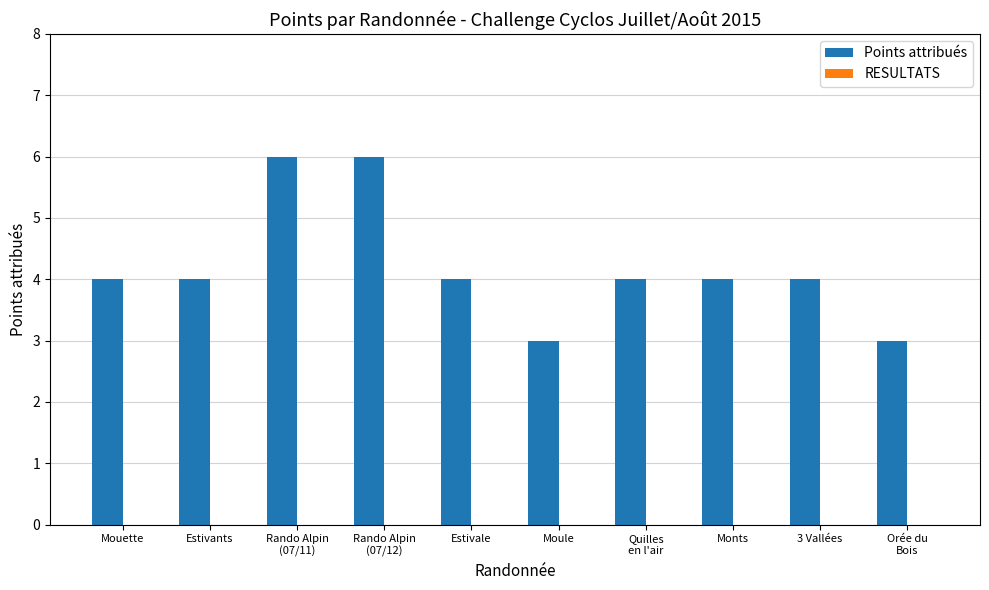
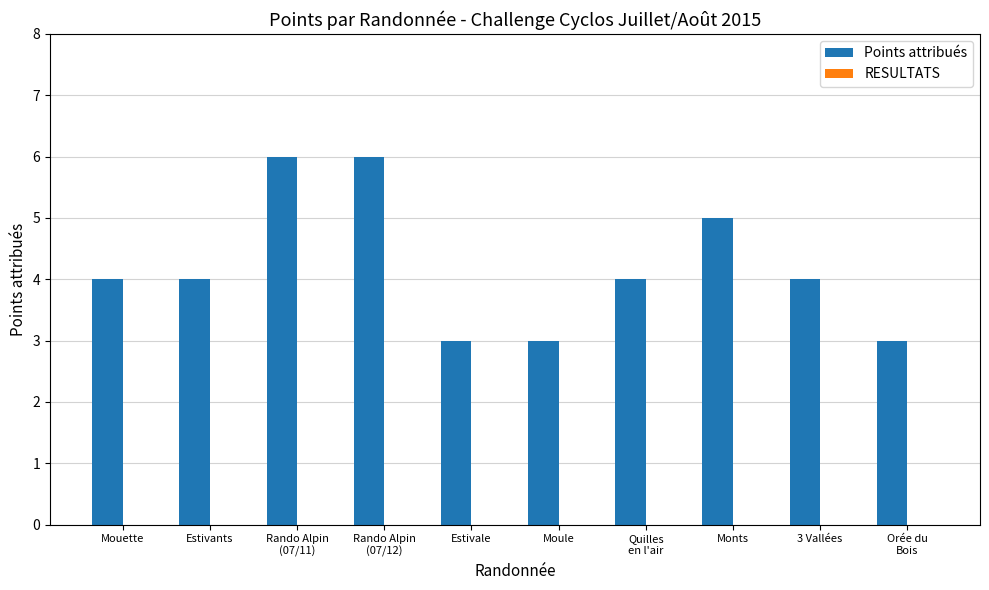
Points attribués, Estivale: 4 -> 3
Points attribués, Monts: 4 -> 5
